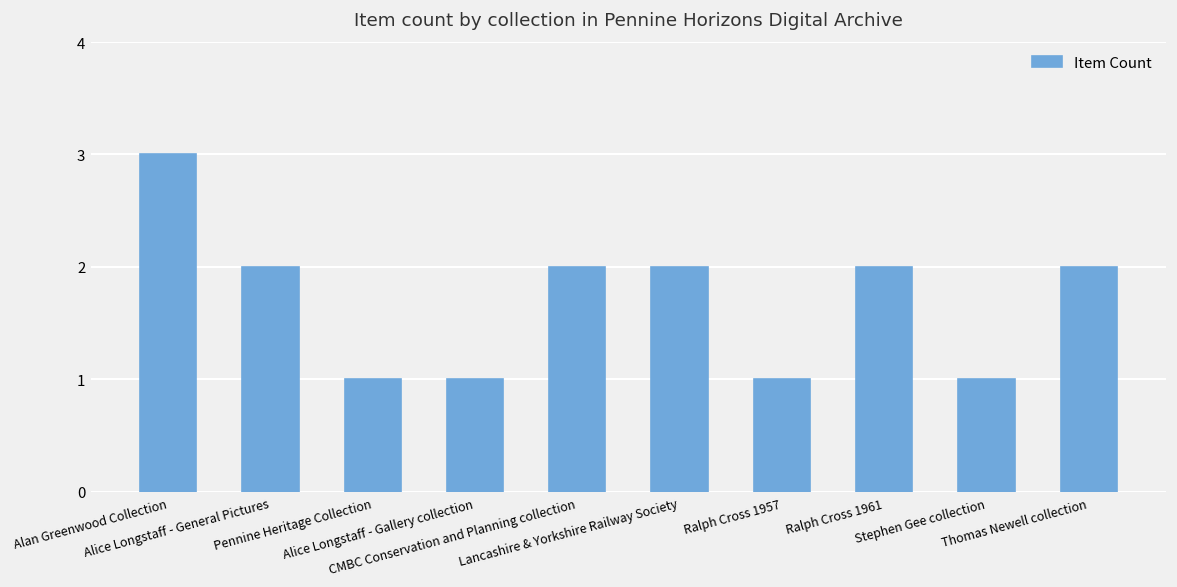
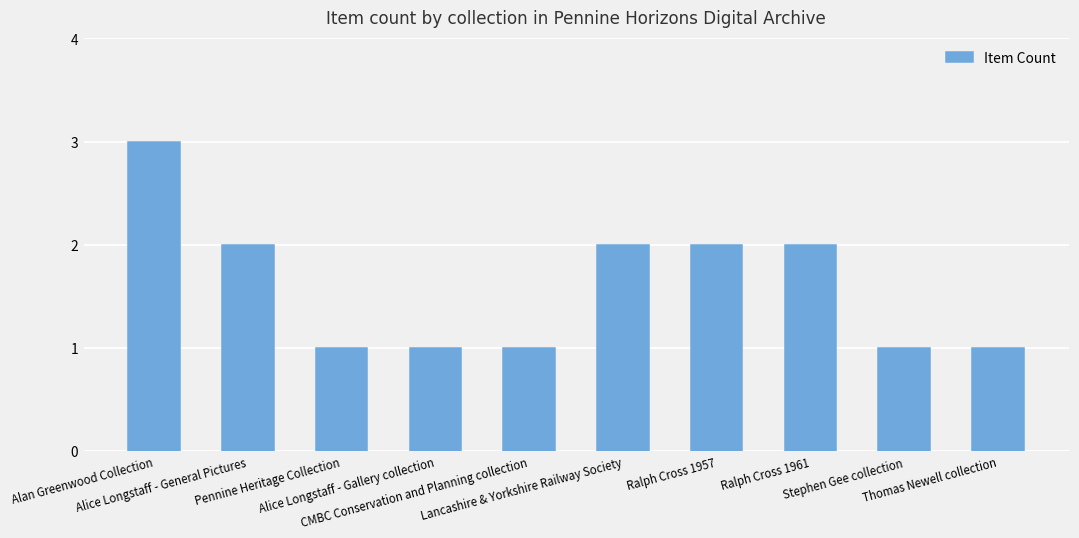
CMBC Conservation and Planning collection: 2 -> 1
Ralph Cross 1957: 1 -> 2
Thomas Newell collection: 2 -> 1
